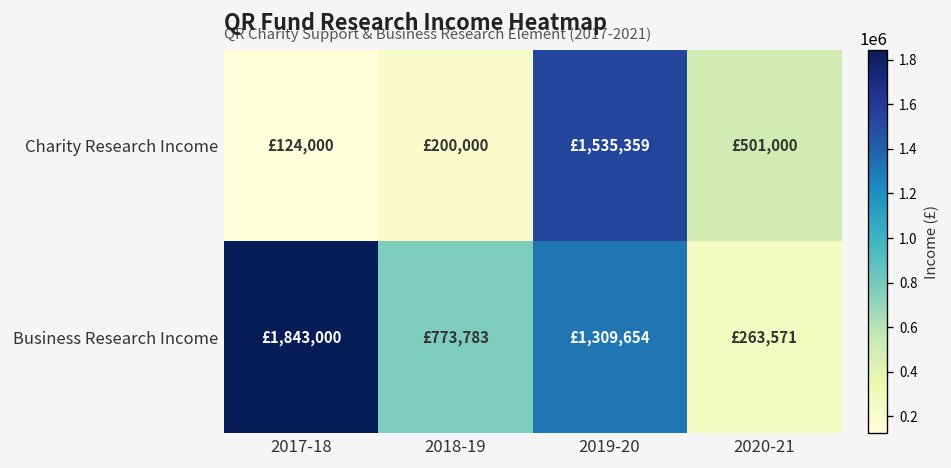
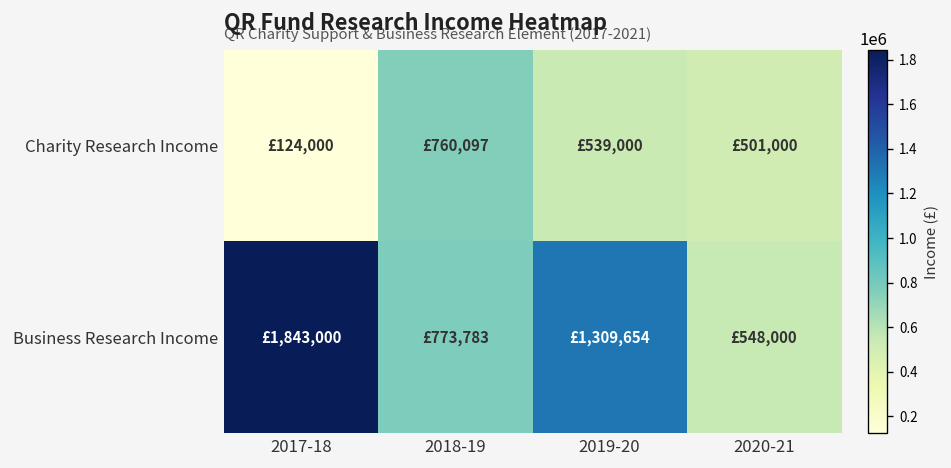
Charity Research Income, 2018-19: £200,000 -> £760,097
Charity Research Income, 2019-20: £1,535,359 -> £539,000
Business Research Income, 2020-21: £263,571 -> £548,000
